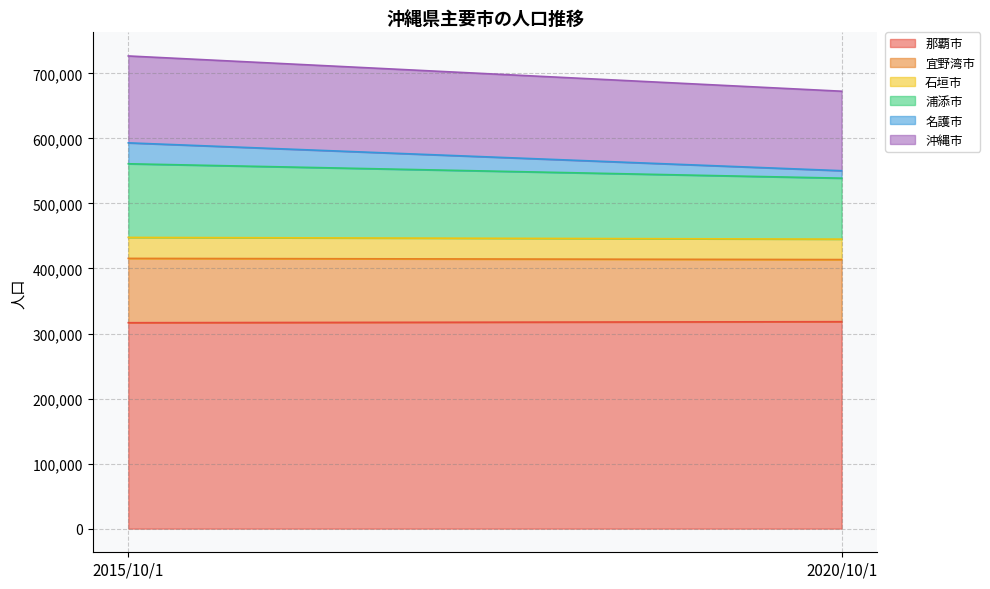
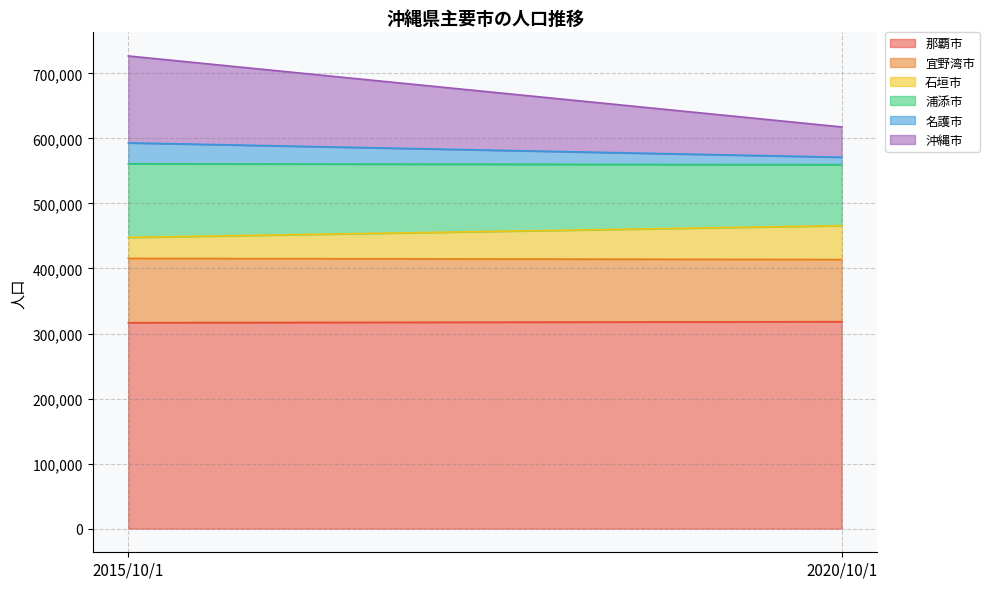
石垣市, 2020/10/1: 30,000 -> 50,000
沖縄市, 2020/10/1: 120,000 -> 50,000
